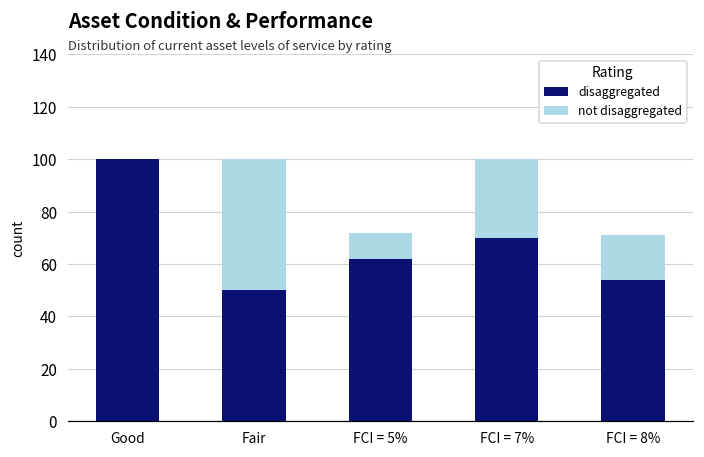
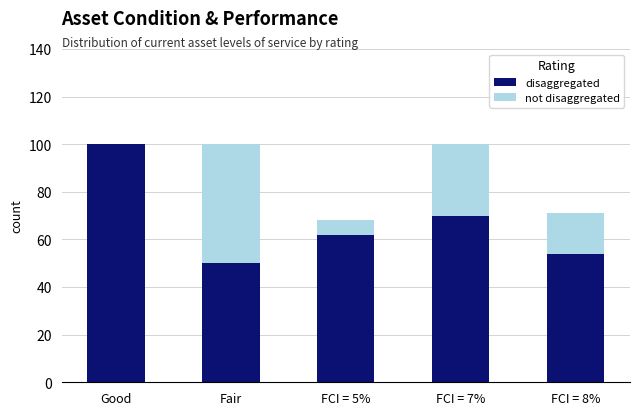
not disaggregated, FCI = 5%: 10 -> 6
